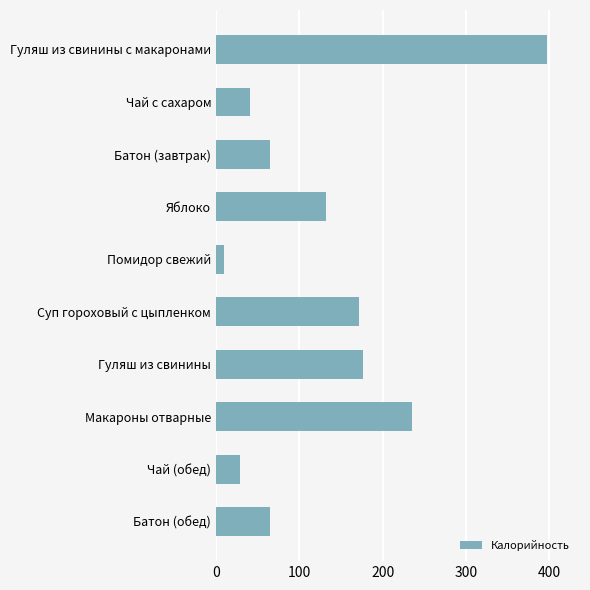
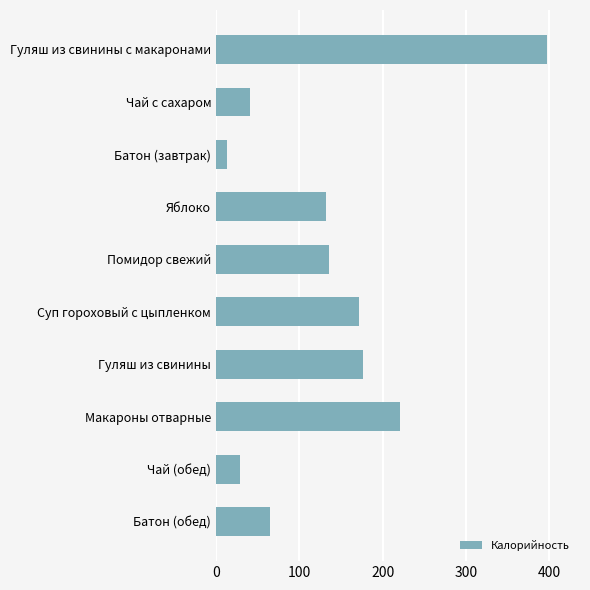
Батон (завтрак): 70 -> 10
Помидор свежий: 10 -> 140
Макароны отварные: 230 -> 220
